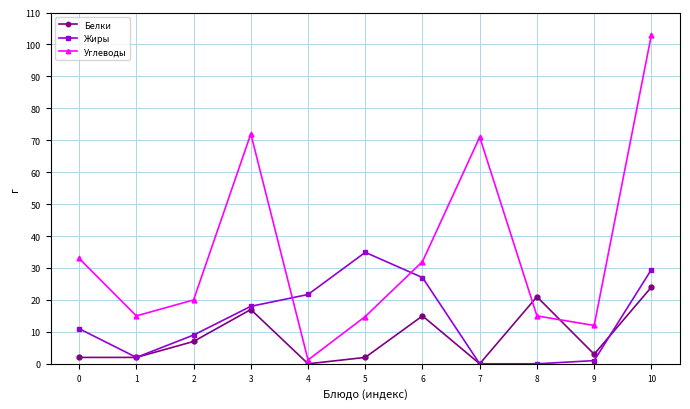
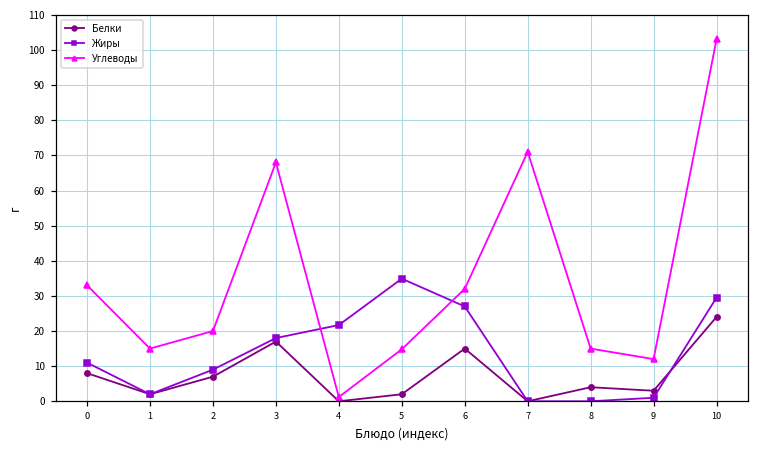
Белки, 0: 2 -> 8
Углеводы, 3: 72 -> 68
Белки, 8: 21 -> 4
